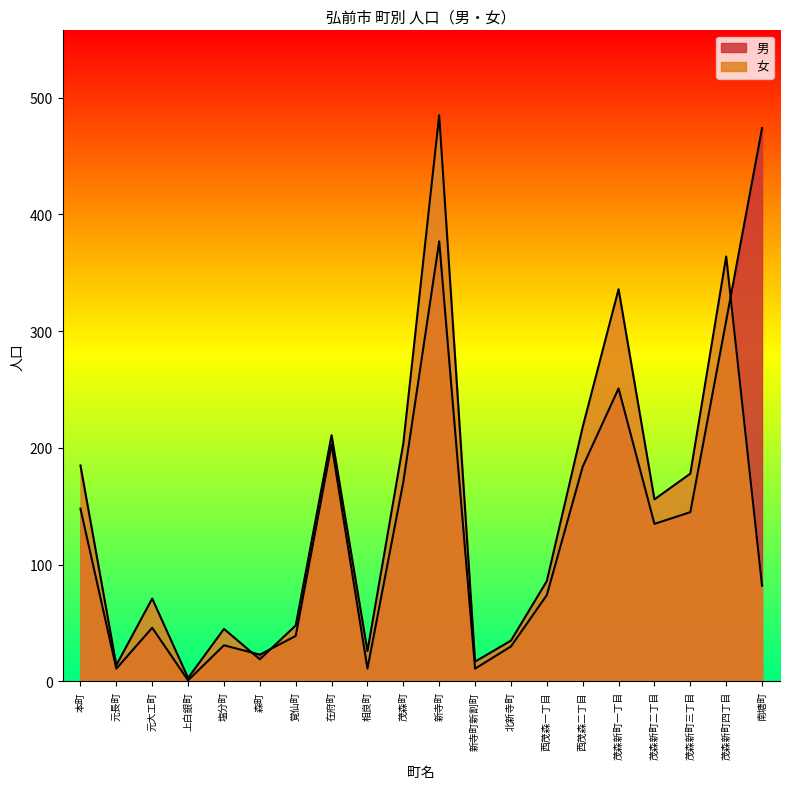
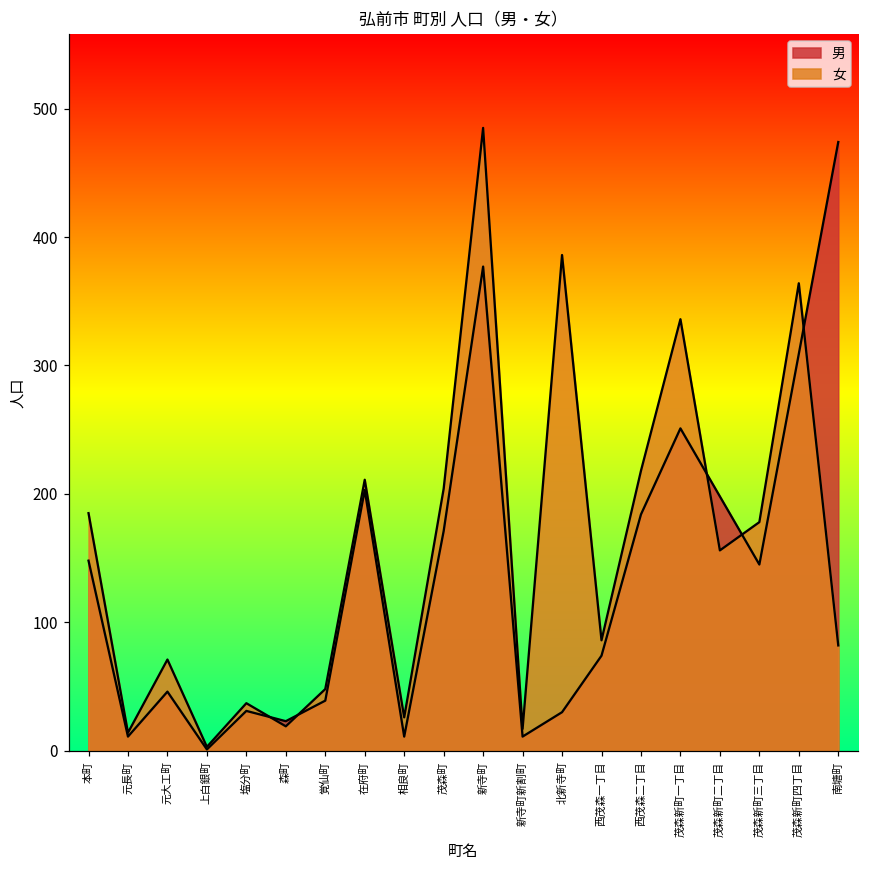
女, 塩分町: 45 -> 37
女, 北新寺町: 35 -> 386
男, 茂森新町二丁目: 135 -> 198
